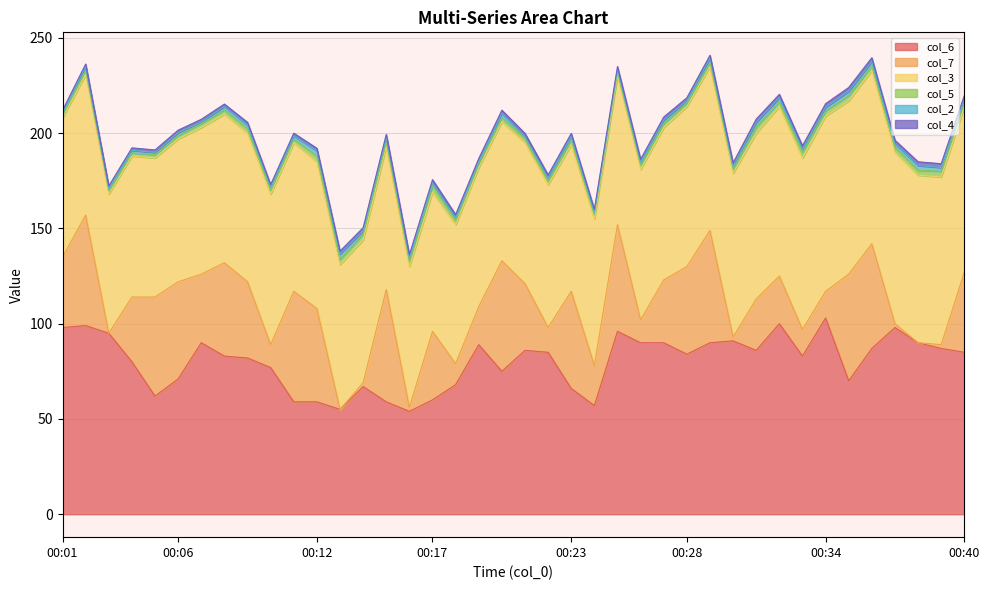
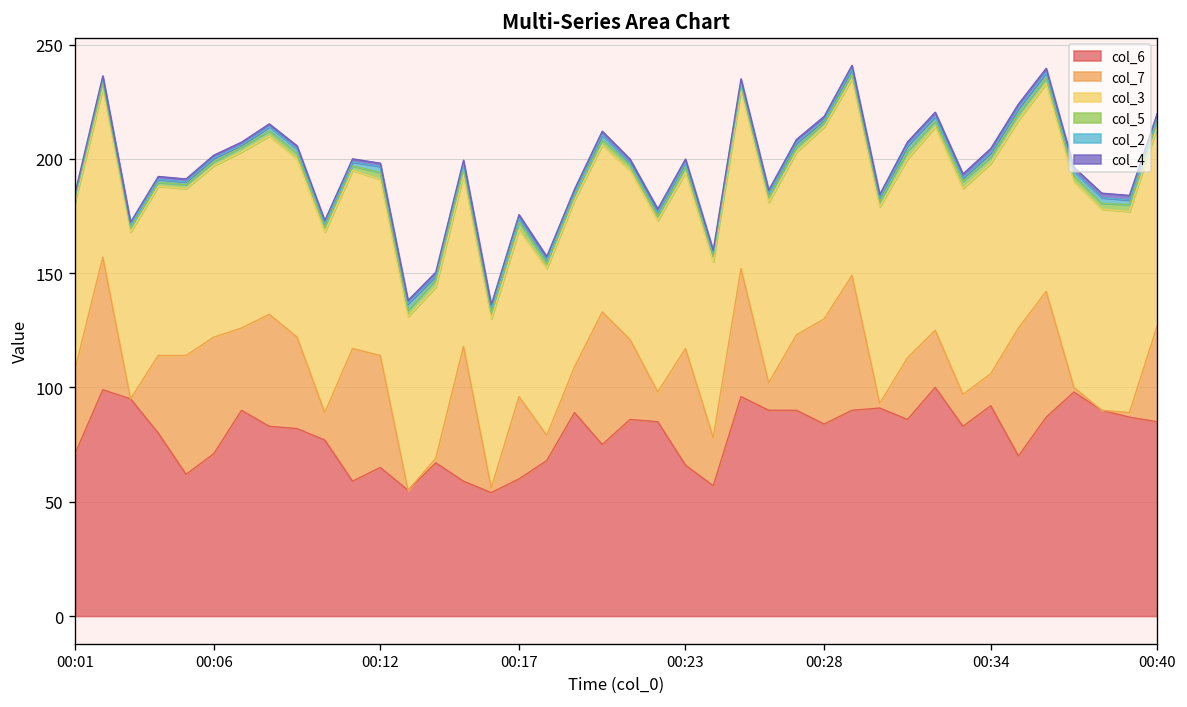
col_6, 00:01: 98 -> 71
col_6, 00:12: 59 -> 65
col_6, 00:34: 103 -> 92
